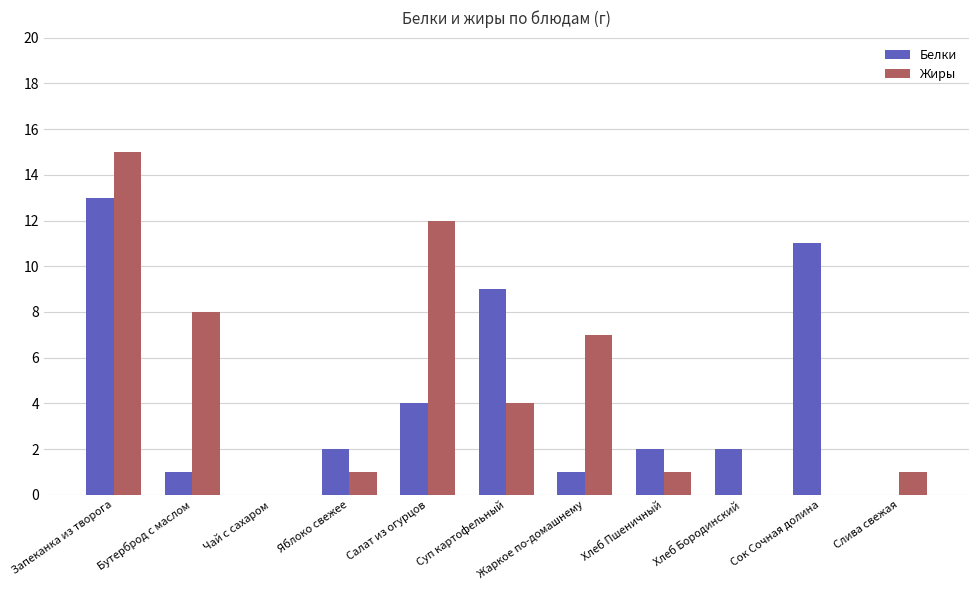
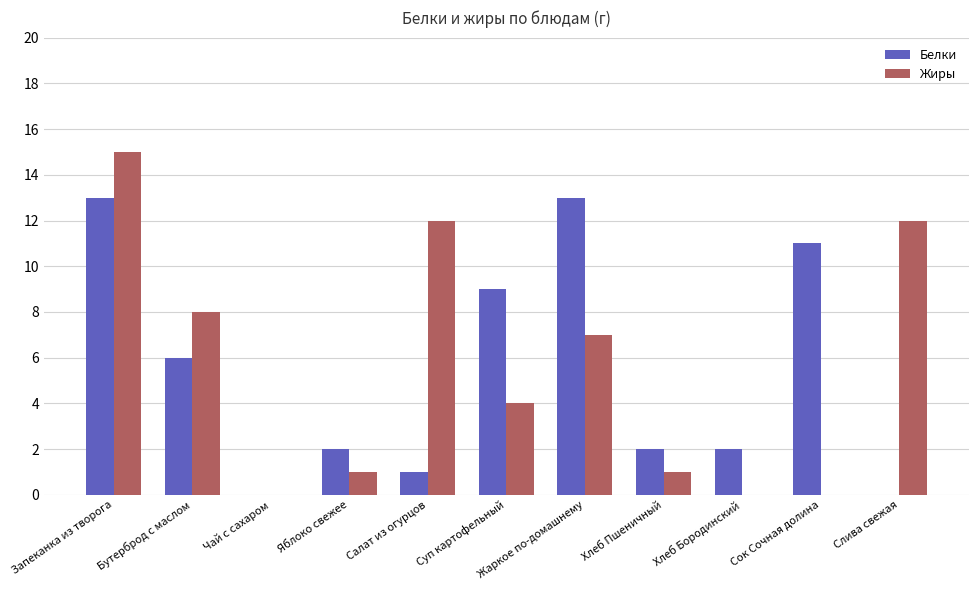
Белки, Бутерброд с маслом: 1 -> 6
Белки, Салат из огурцов: 4 -> 1
Белки, Жаркое по-домашнему: 1 -> 13
Жиры, Слива свежая: 1 -> 12
